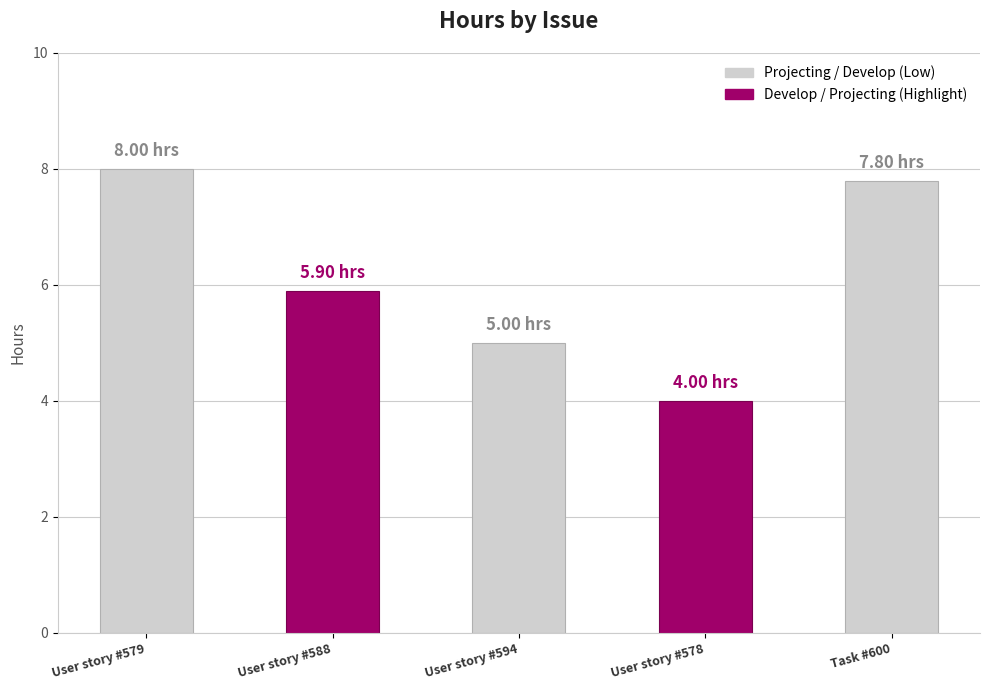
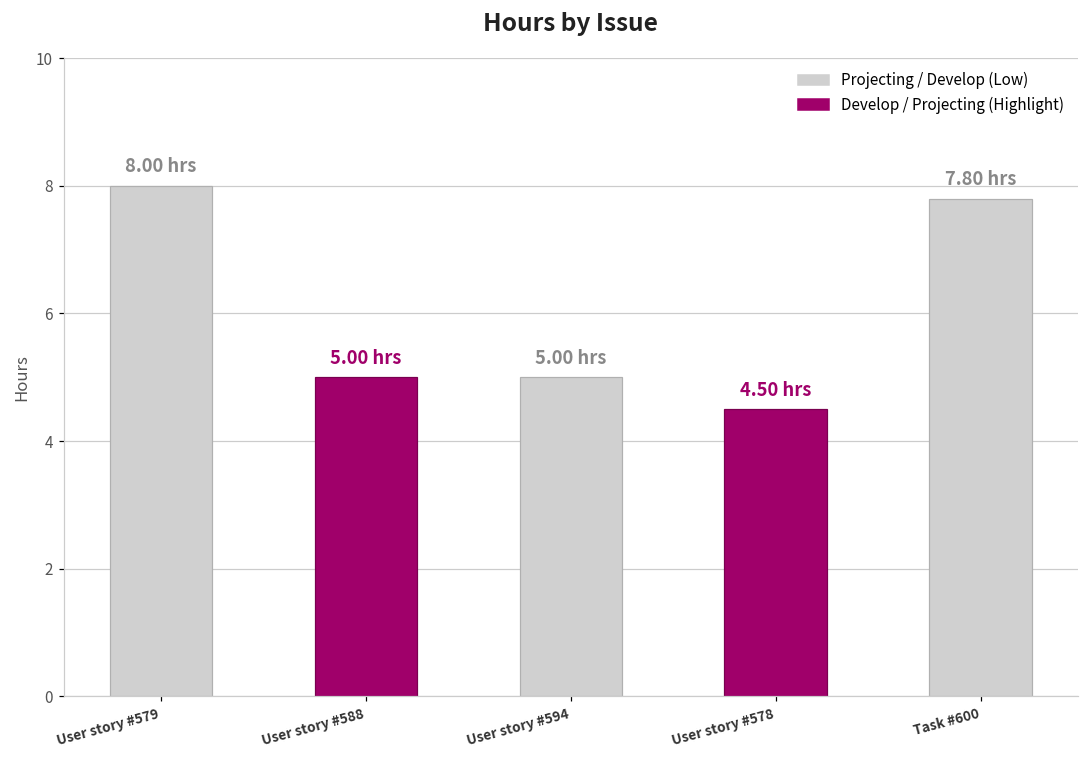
User story #588: 5.90 -> 5.00
User story #578: 4.00 -> 4.50
